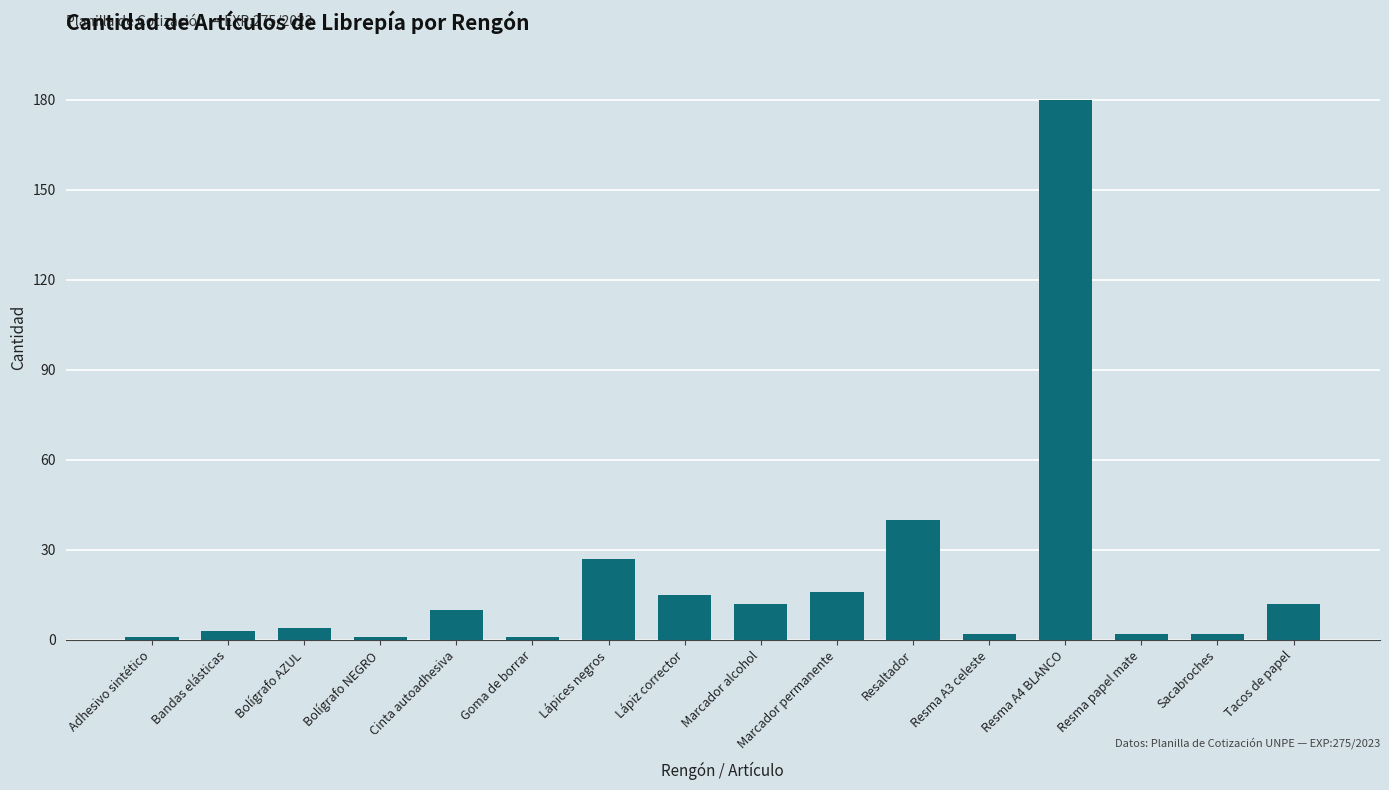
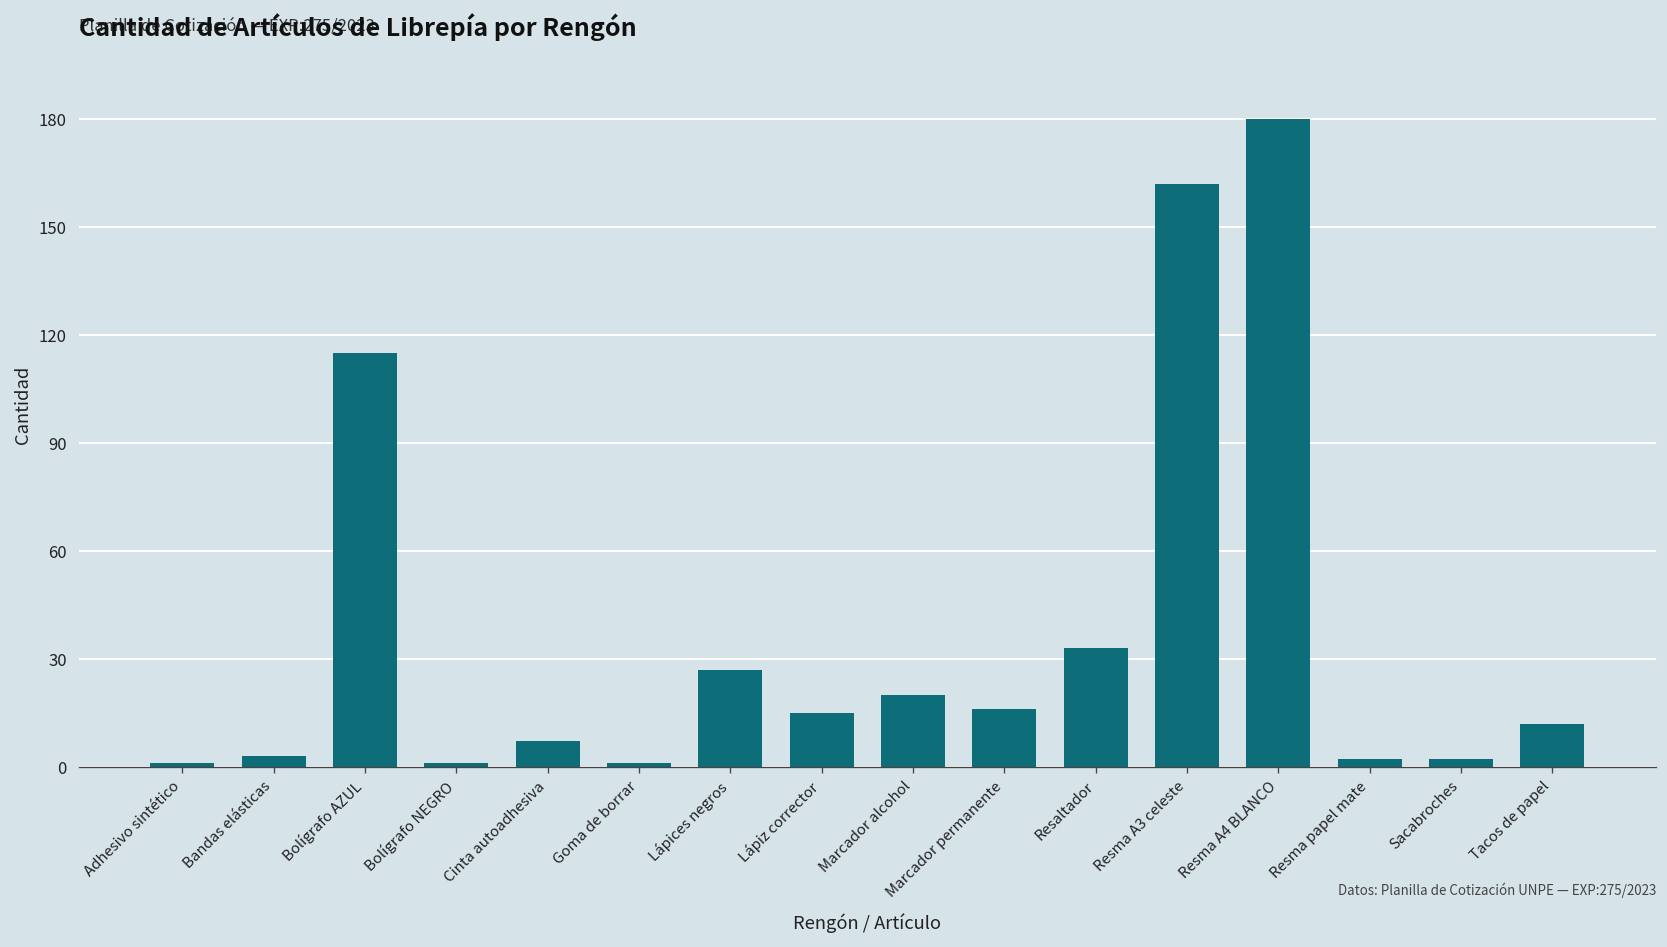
Bolígrafo AZUL: 4 -> 115
Cinta autoadhesiva: 10 -> 7
Marcador alcohol: 12 -> 20
Resaltador: 40 -> 33
Resma A3 celeste: 2 -> 162
